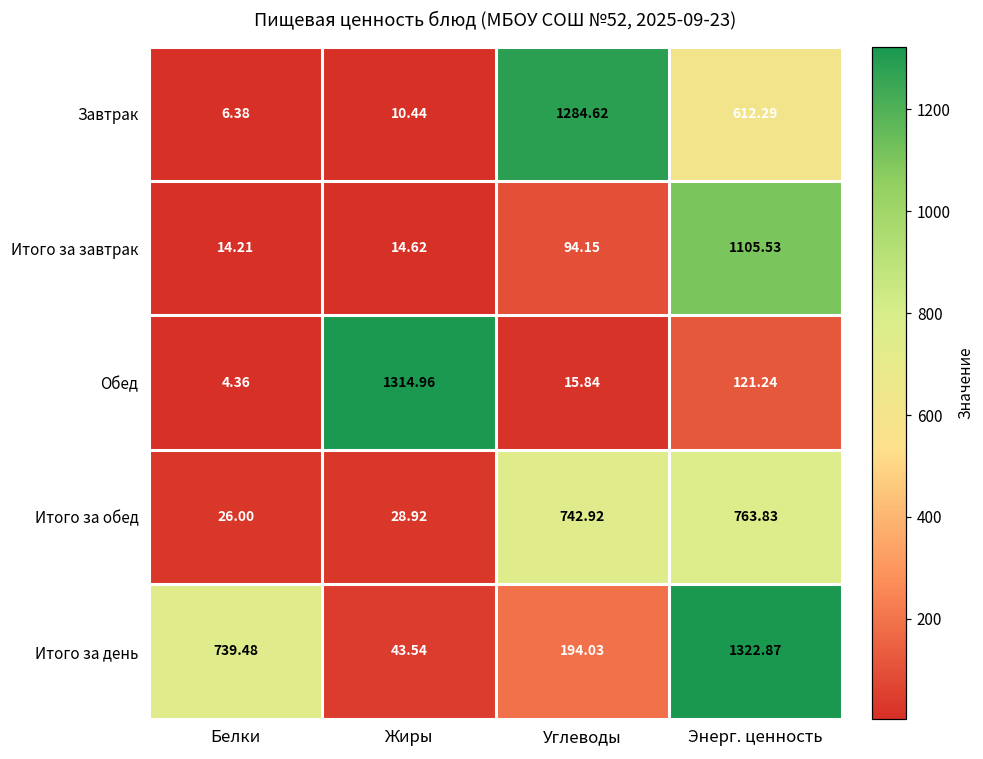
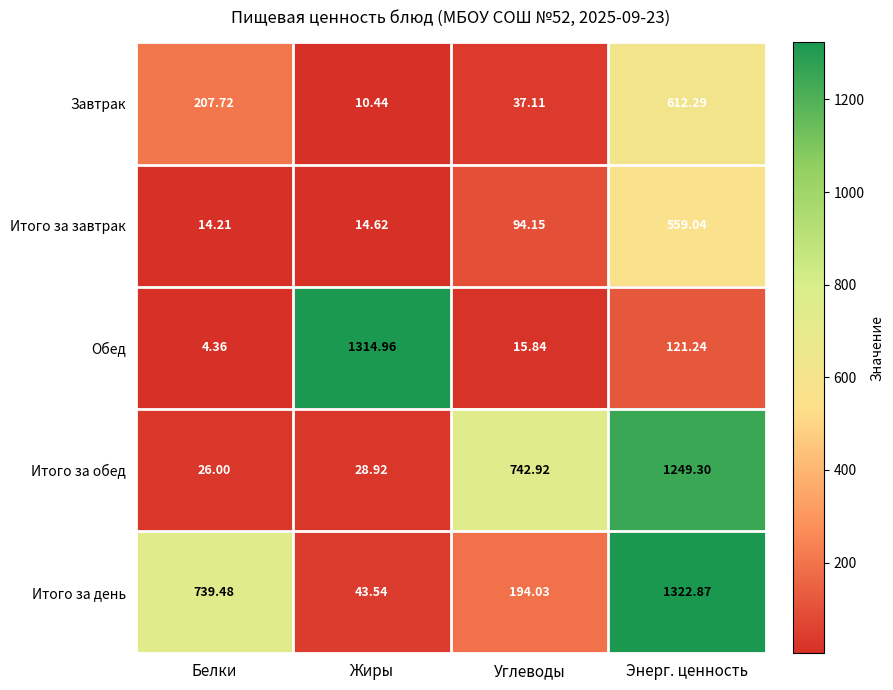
Завтрак, Белки: 6.38 -> 207.72
Завтрак, Углеводы: 1284.62 -> 37.11
Итого за завтрак, Энерг. ценность: 1105.53 -> 559.04
Итого за обед, Энерг. ценность: 763.83 -> 1249.30
